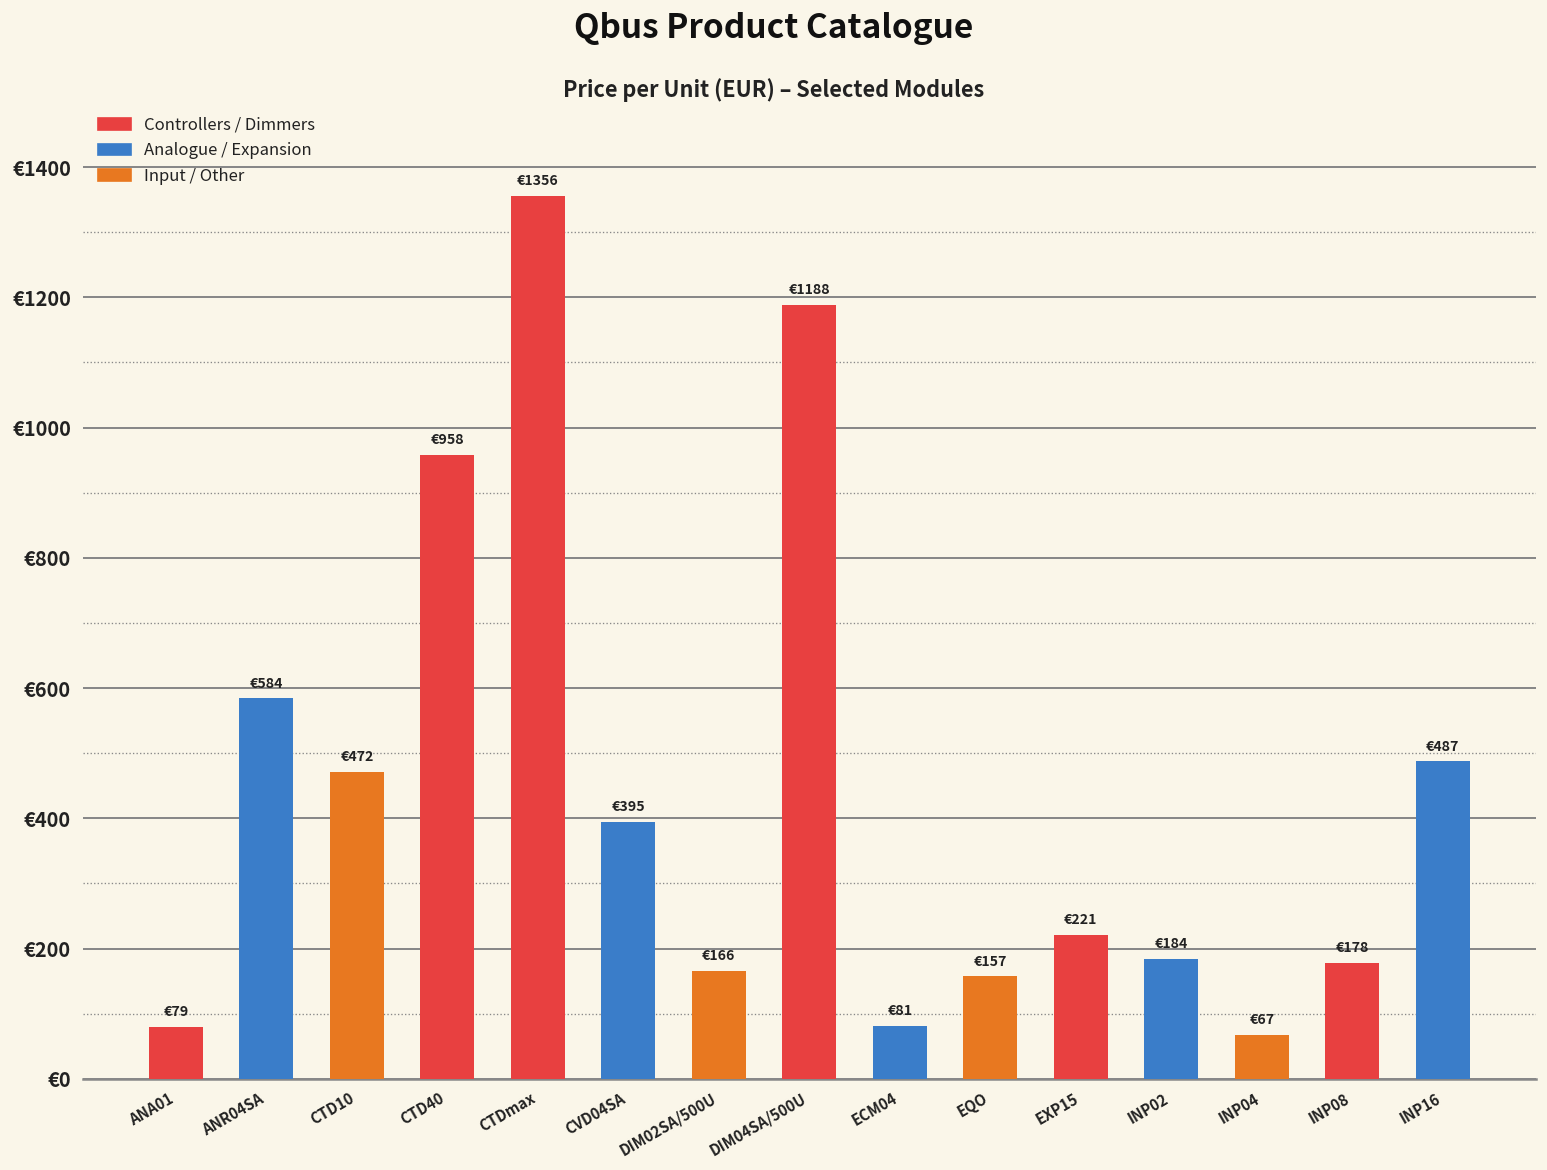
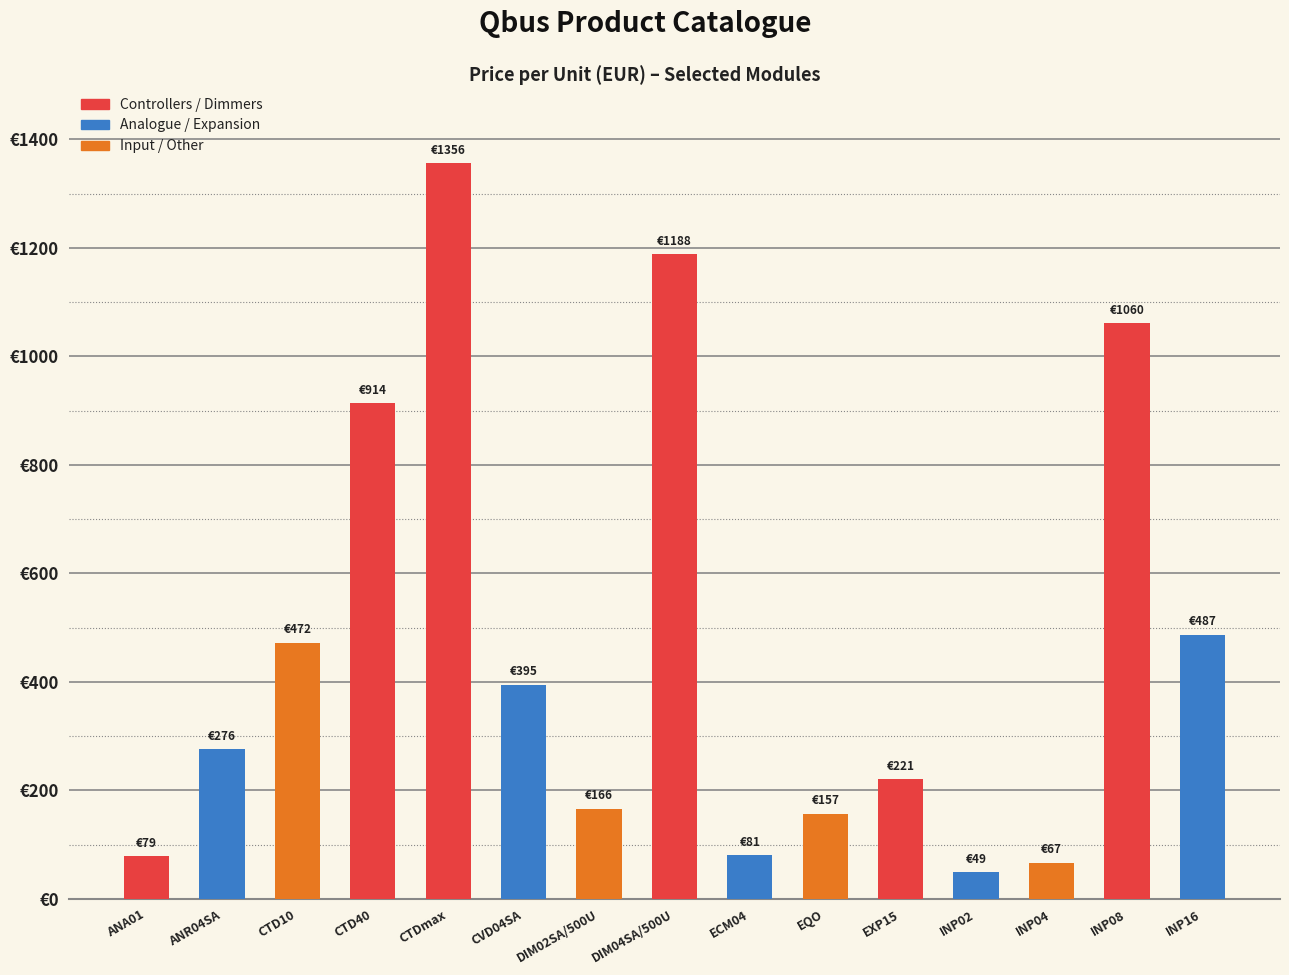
ANR04SA: €584 -> €276
CTD40: €958 -> €914
INP02: €184 -> €49
INP08: €178 -> €1060
